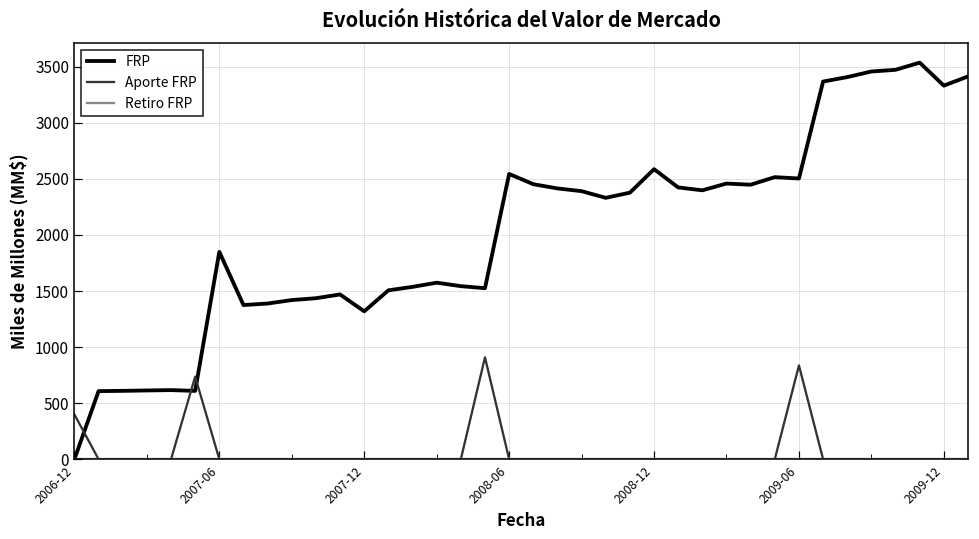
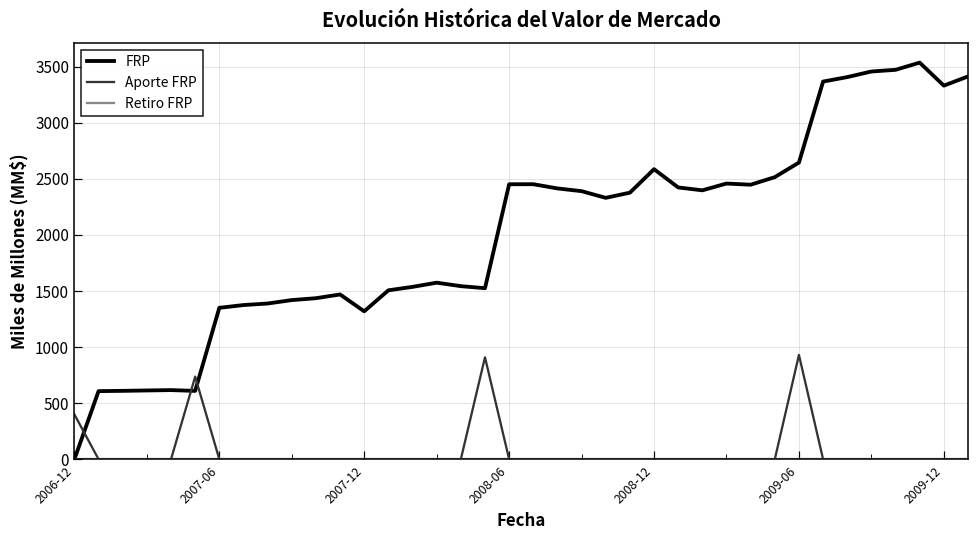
FRP, 2007-06: 1850 -> 1350
FRP, 2008-06: 2540 -> 2450
FRP, 2009-06: 2500 -> 2650
Aporte FRP, 2009-06: 840 -> 930
